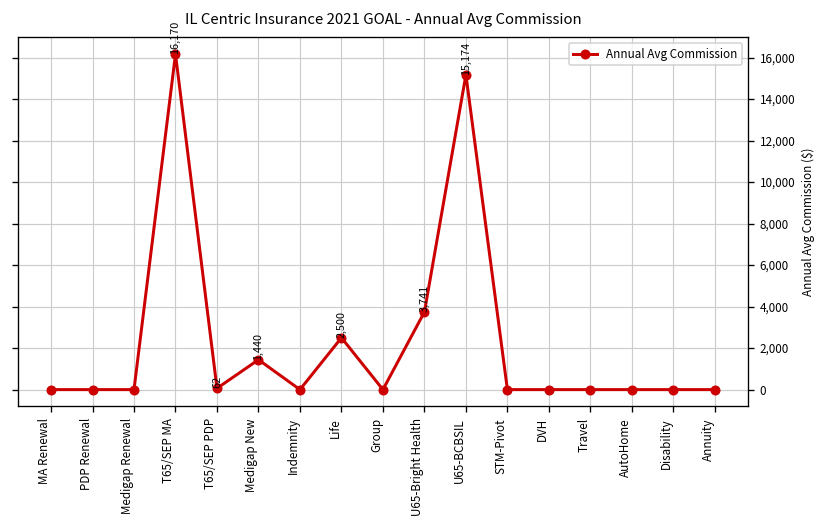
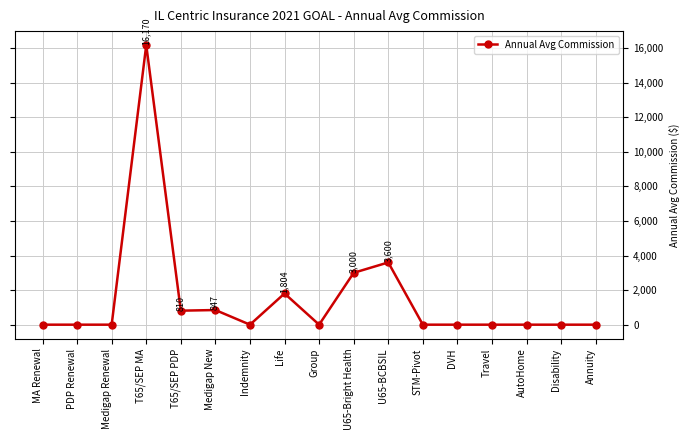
T65/SEP PDP: 62 -> 810
Medigap New: 1,440 -> 847
Life: 2,500 -> 1,804
U65-Bright Health: 3,741 -> 3,000
U65-BCBSIL: 15,174 -> 3,600
